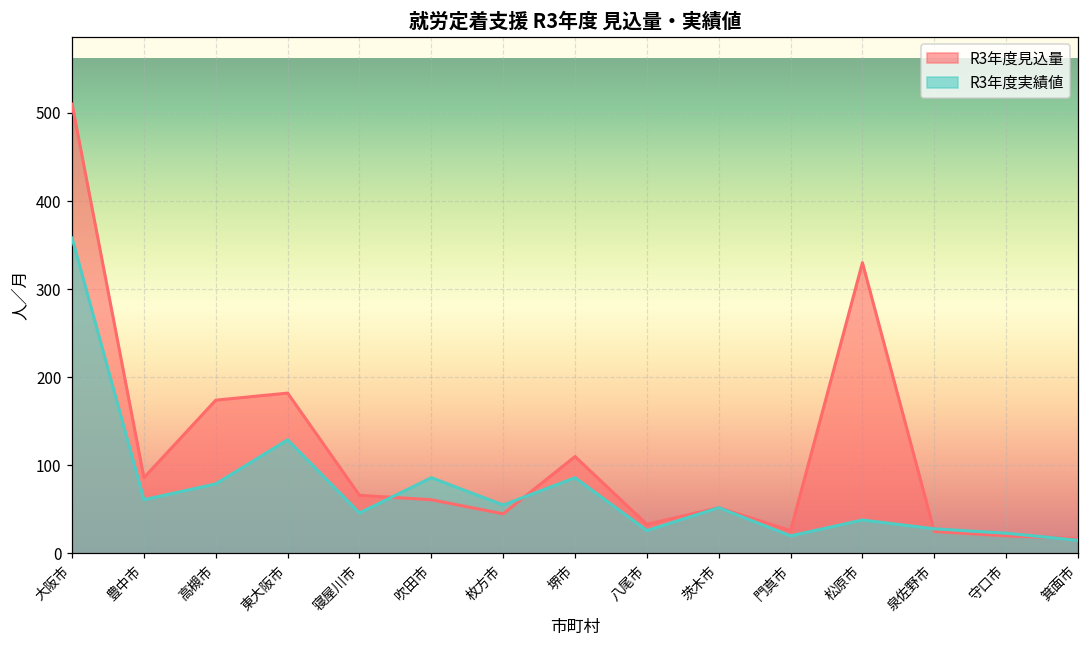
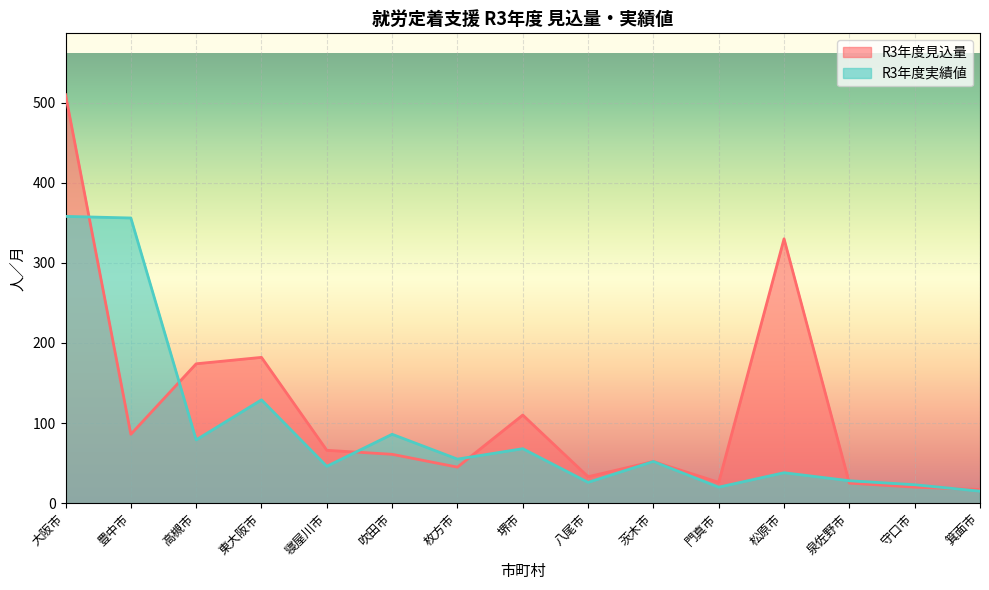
R3年度実績値, 豊中市: 60 -> 360
R3年度実績値, 堺市: 90 -> 70
